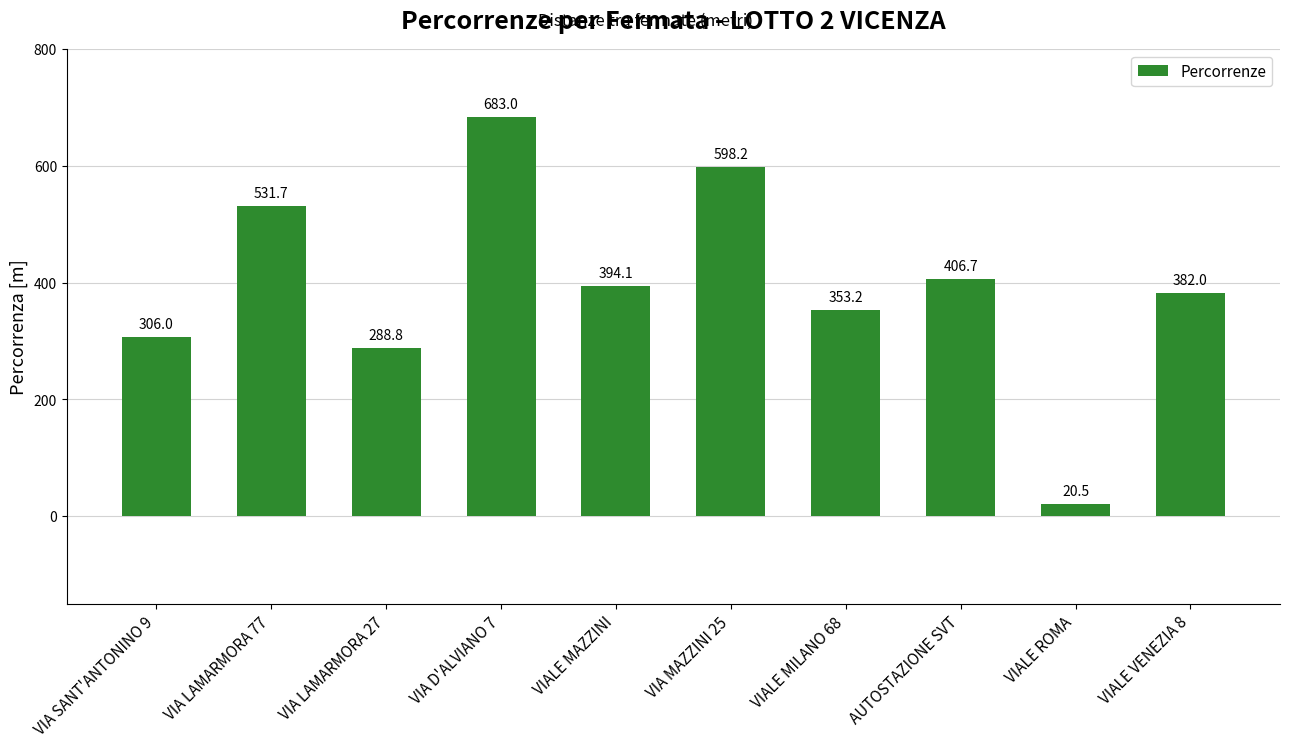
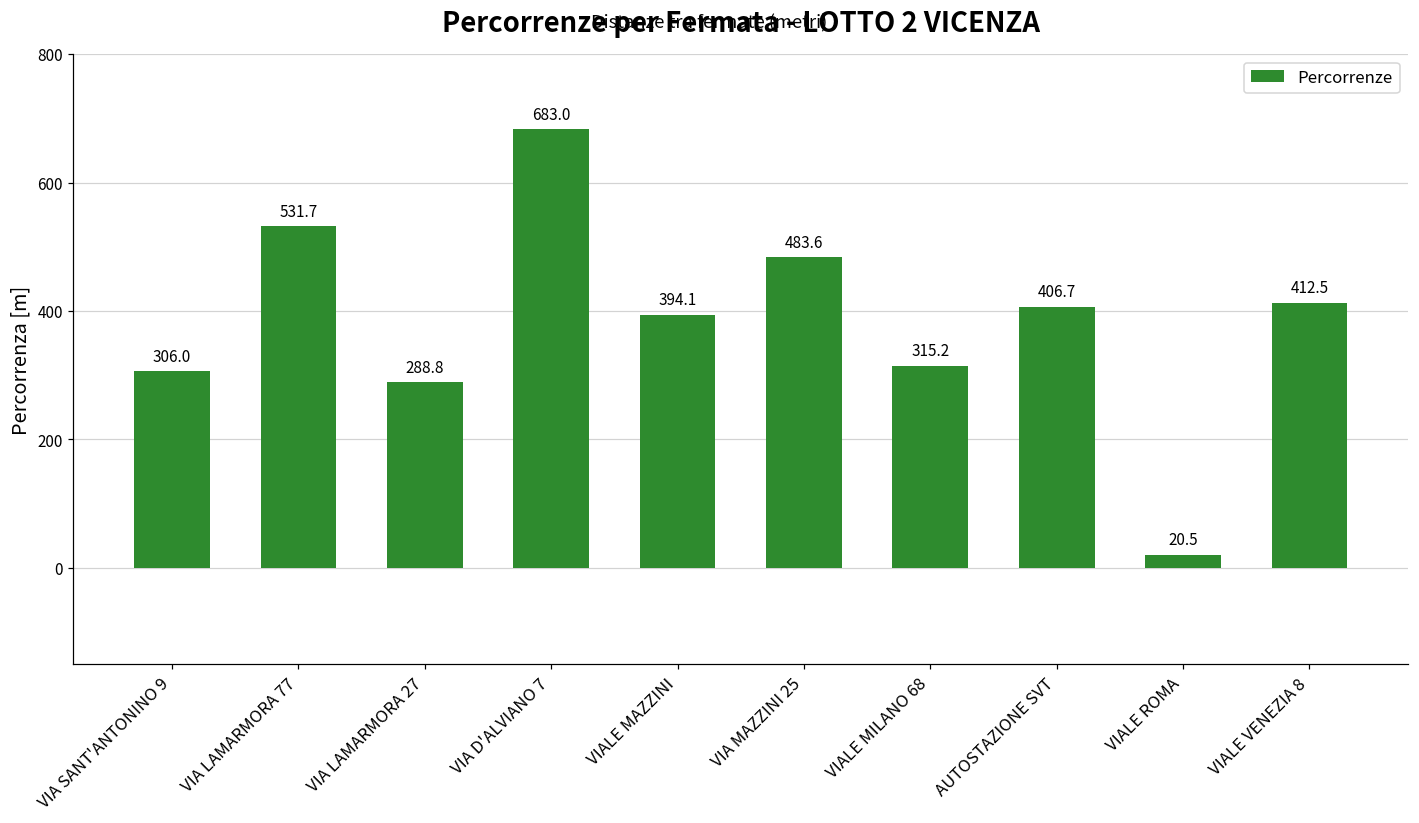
VIA MAZZINI 25: 598.2 -> 483.6
VIALE MILANO 68: 353.2 -> 315.2
VIALE VENEZIA 8: 382.0 -> 412.5
